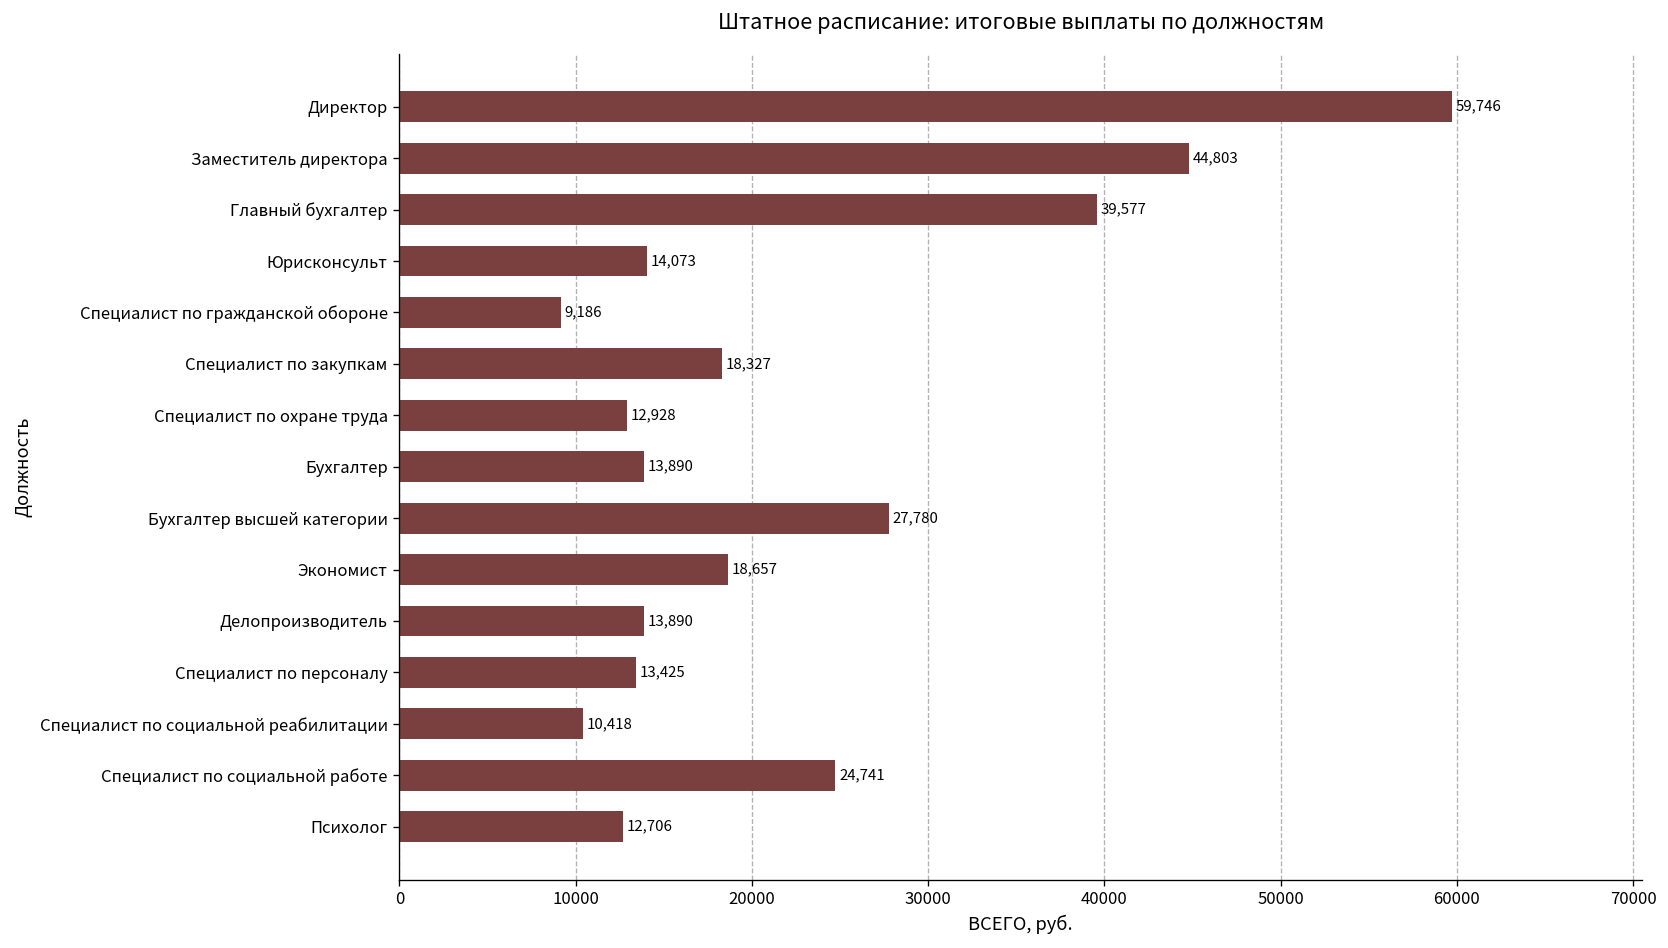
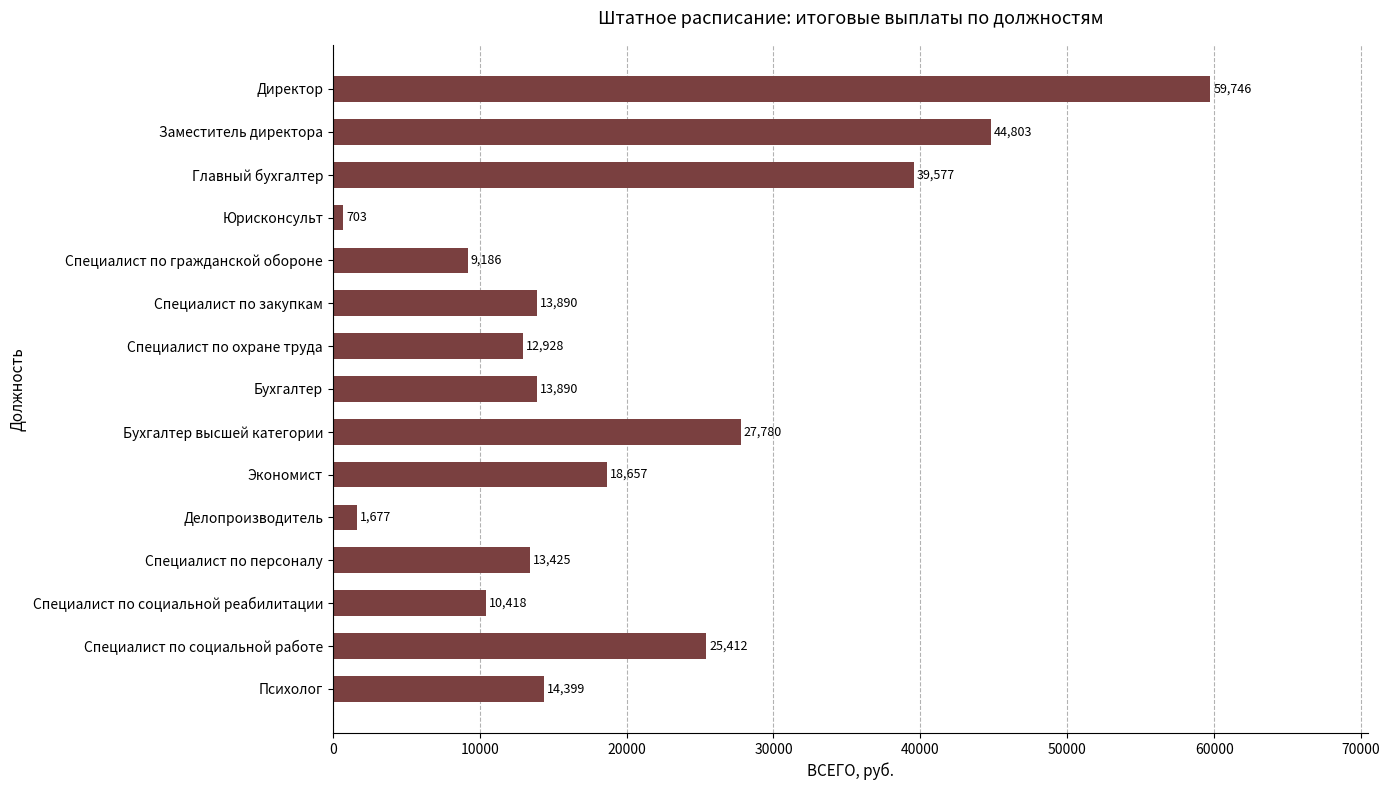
Юрисконсульт: 14,073 -> 703
Специалист по закупкам: 18,327 -> 13,890
Делопроизводитель: 13,890 -> 1,677
Специалист по социальной работе: 24,741 -> 25,412
Психолог: 12,706 -> 14,399
